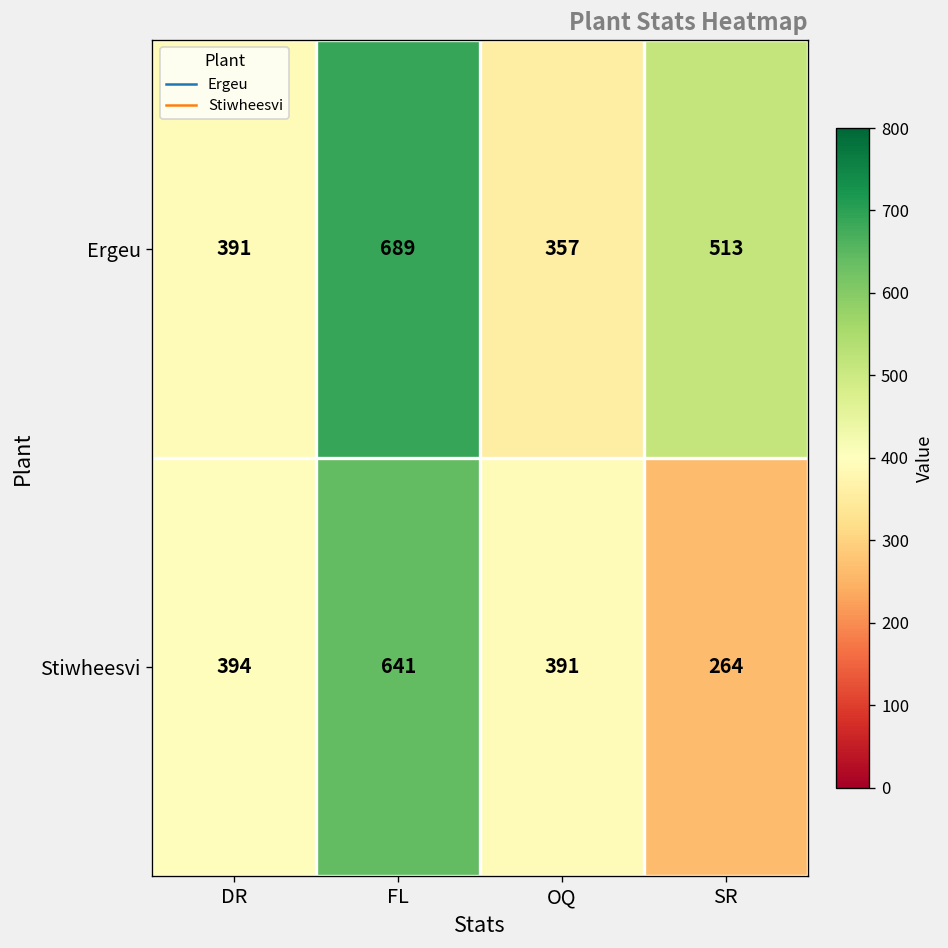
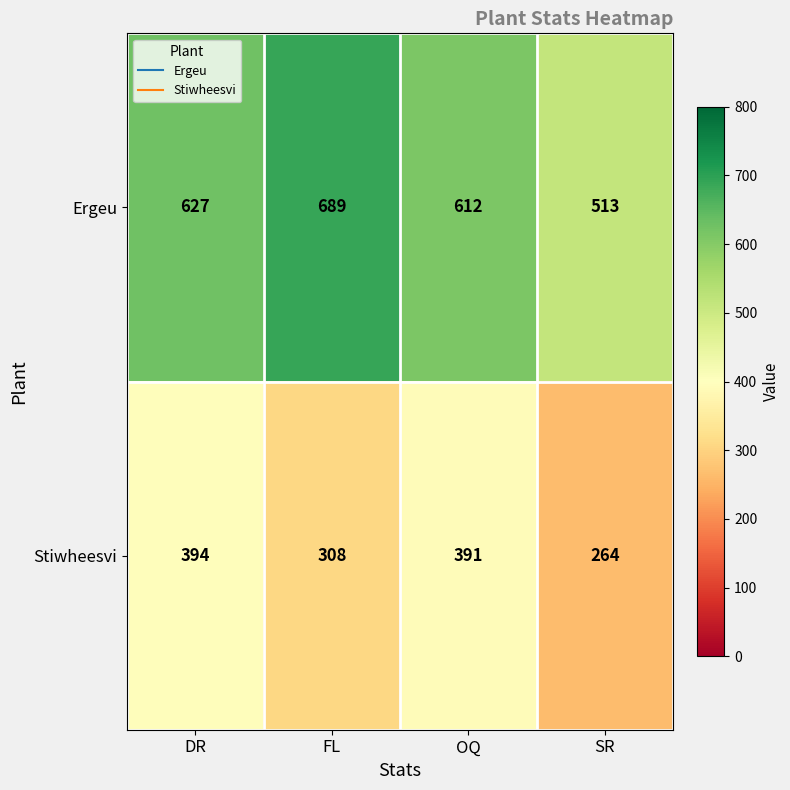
Ergeu, DR: 391 -> 627
Ergeu, OQ: 357 -> 612
Stiwheesvi, FL: 641 -> 308
